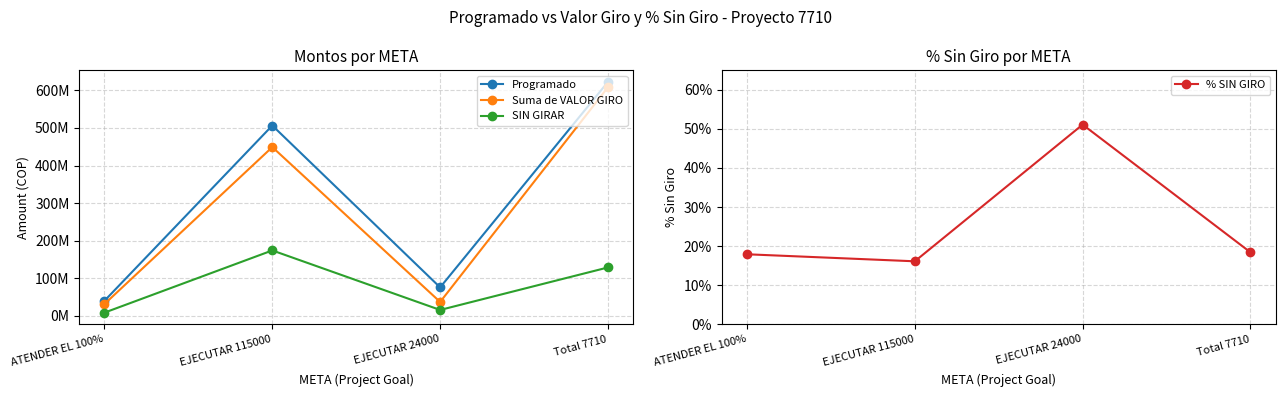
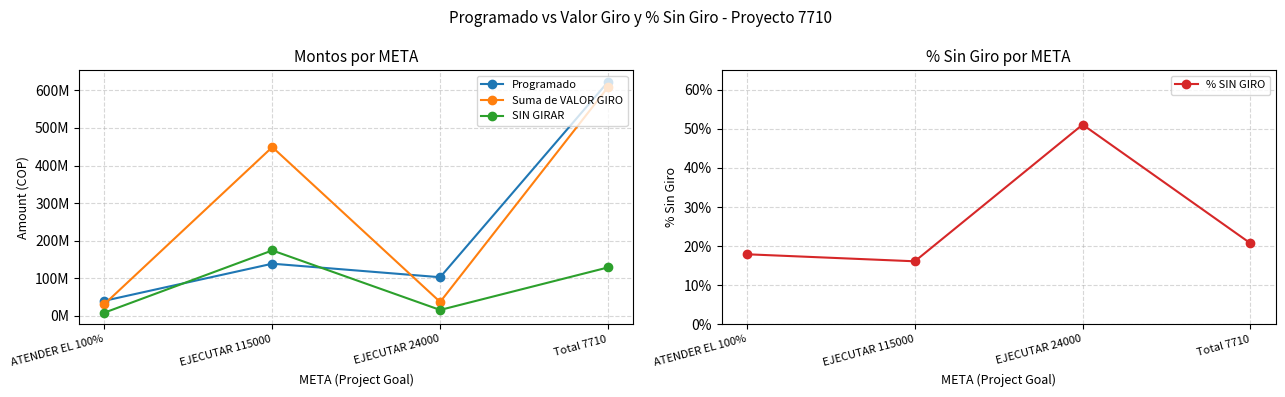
Montos por META, Programado, EJECUTAR 115000: 510000000 -> 140000000
Montos por META, Programado, EJECUTAR 24000: 80000000 -> 100000000
% Sin Giro por META, Total 7710: 18% -> 21%
